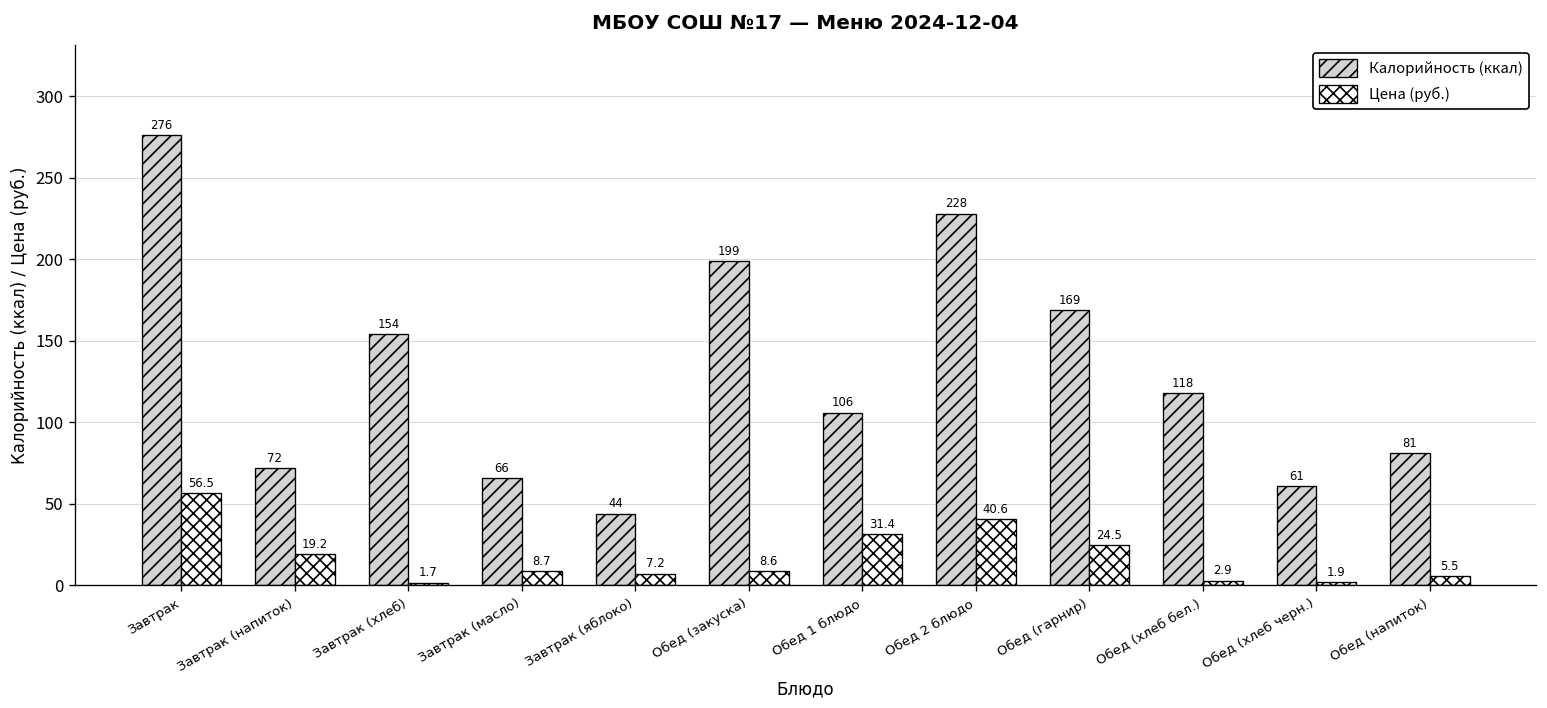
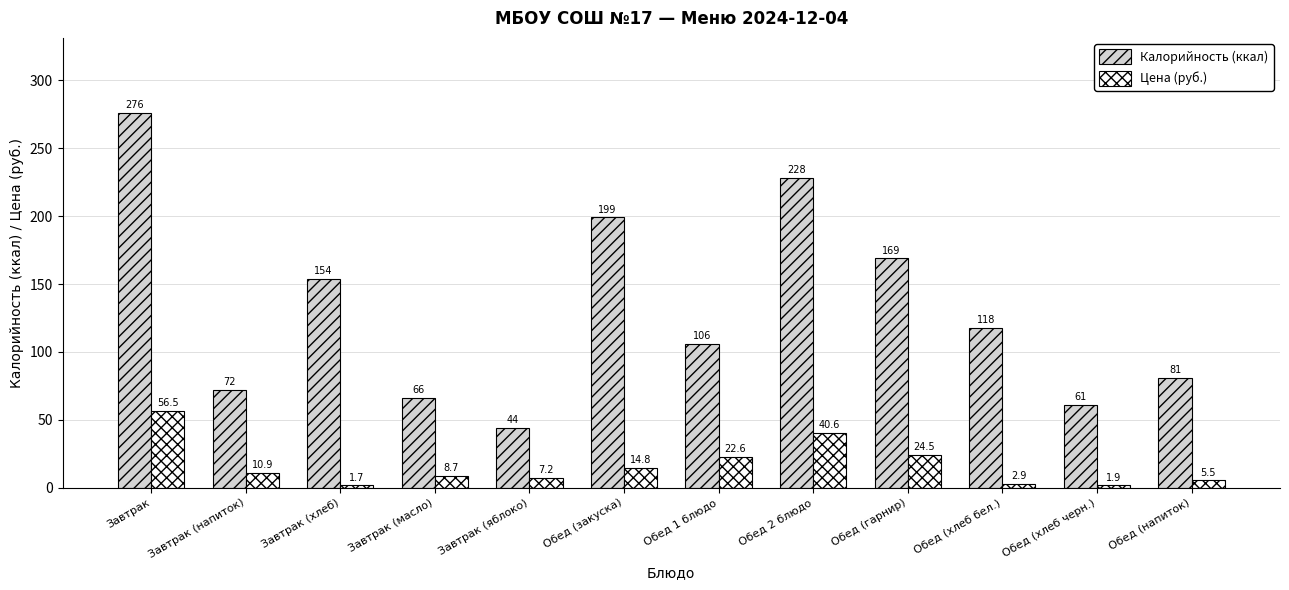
Цена (руб.), Завтрак (напиток): 19.2 -> 10.9
Цена (руб.), Обед (закуска): 8.6 -> 14.8
Цена (руб.), Обед 1 блюдо: 31.4 -> 22.6
